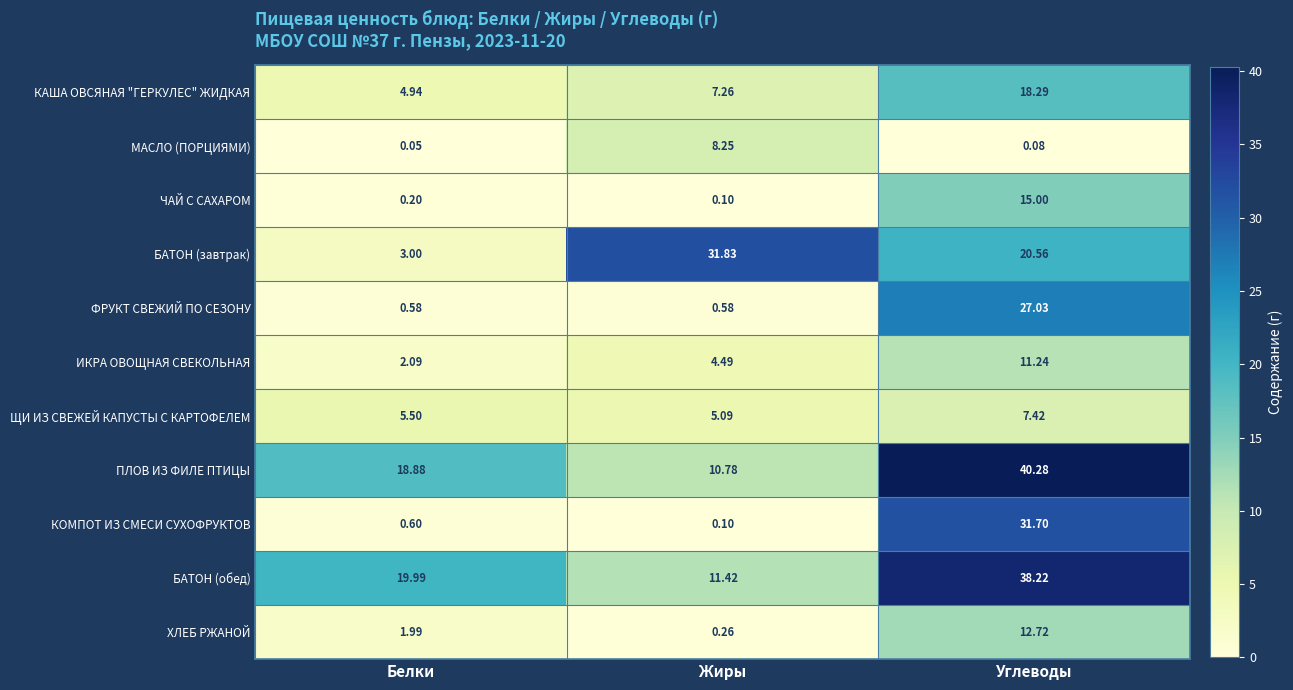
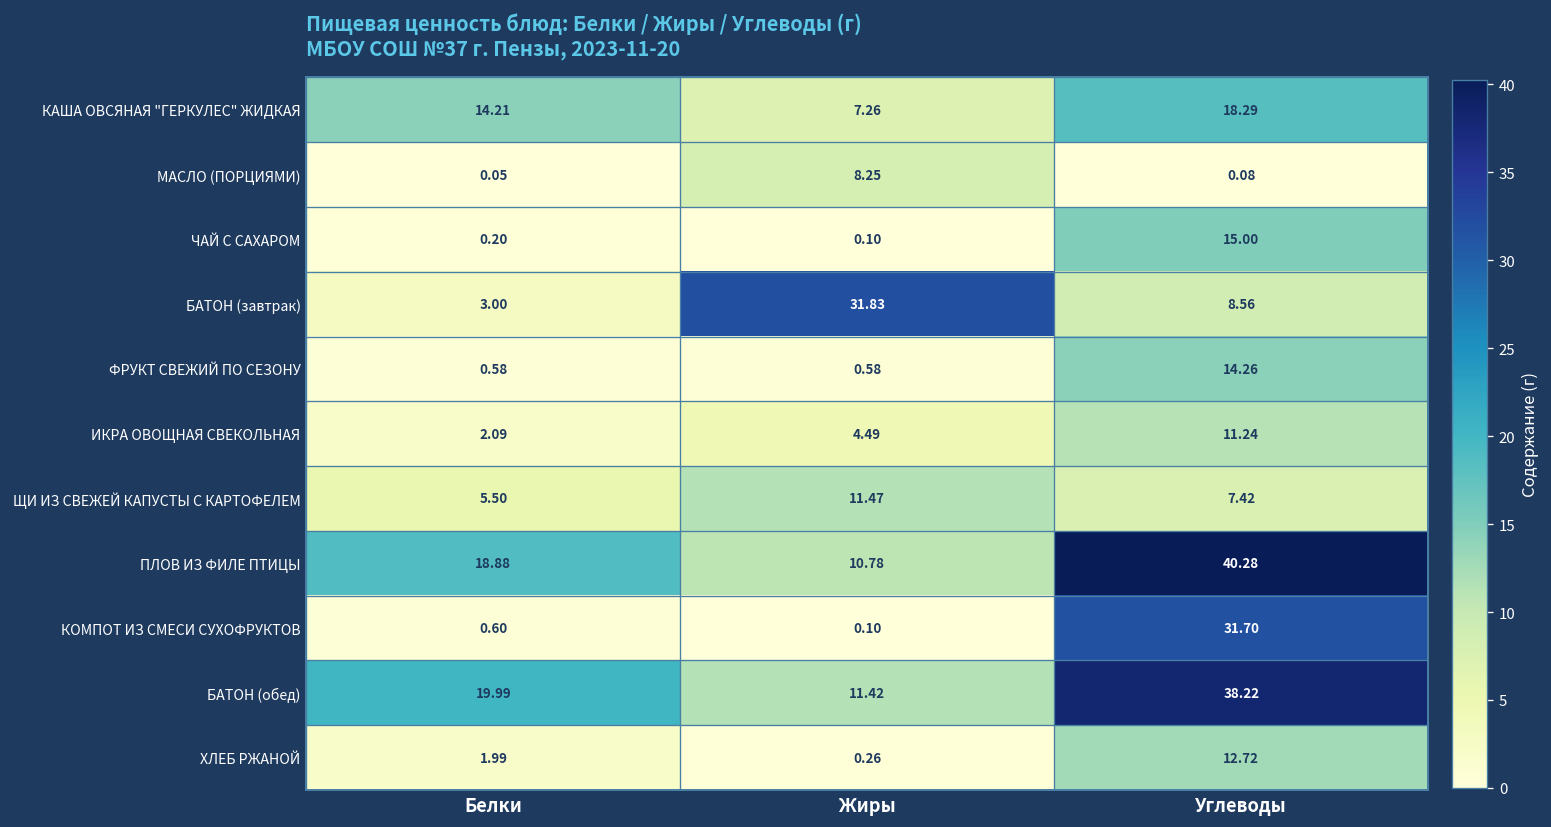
КАША ОВСЯНАЯ "ГЕРКУЛЕС" ЖИДКАЯ, Белки: 4.94 -> 14.21
БАТОН (завтрак), Углеводы: 20.56 -> 8.56
ФРУКТ СВЕЖИЙ ПО СЕЗОНУ, Углеводы: 27.03 -> 14.26
ЩИ ИЗ СВЕЖЕЙ КАПУСТЫ С КАРТОФЕЛЕМ, Жиры: 5.09 -> 11.47
